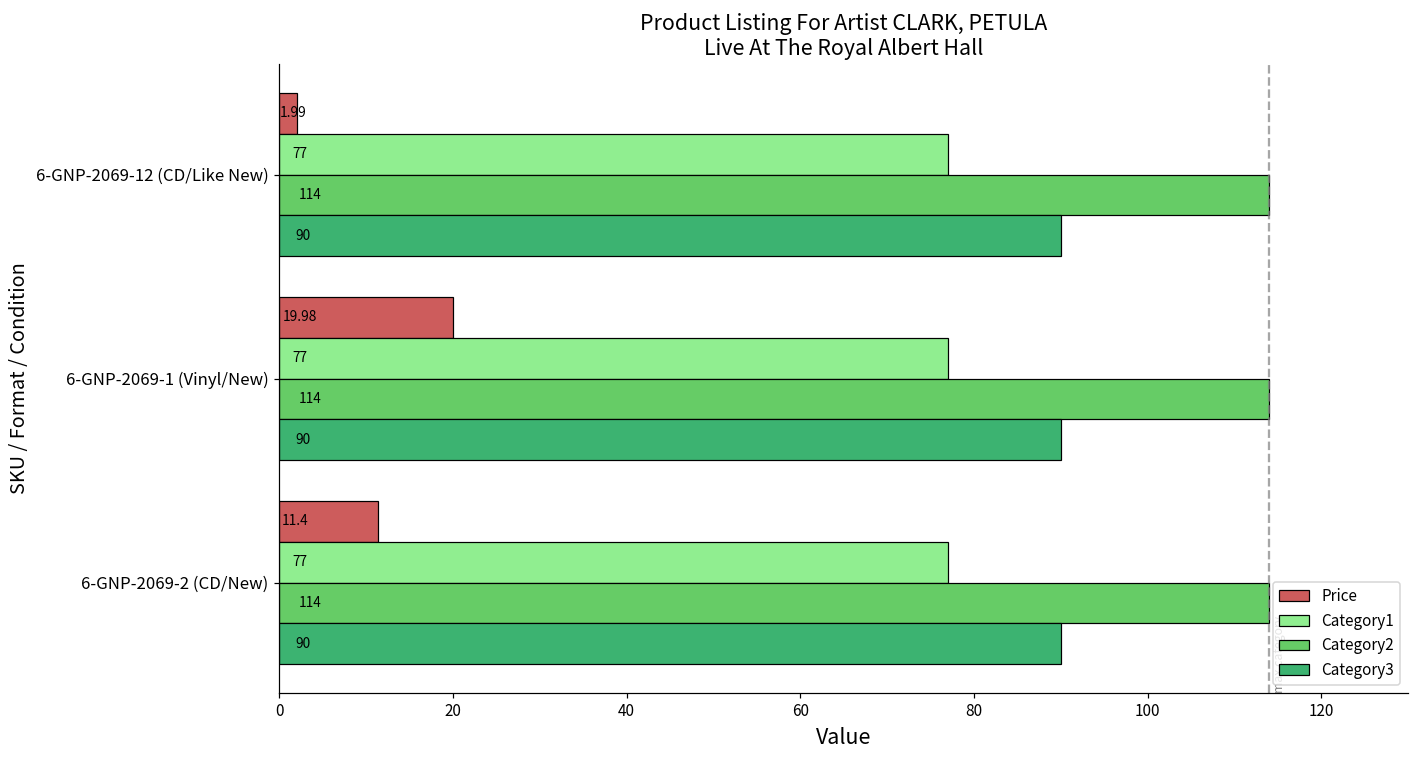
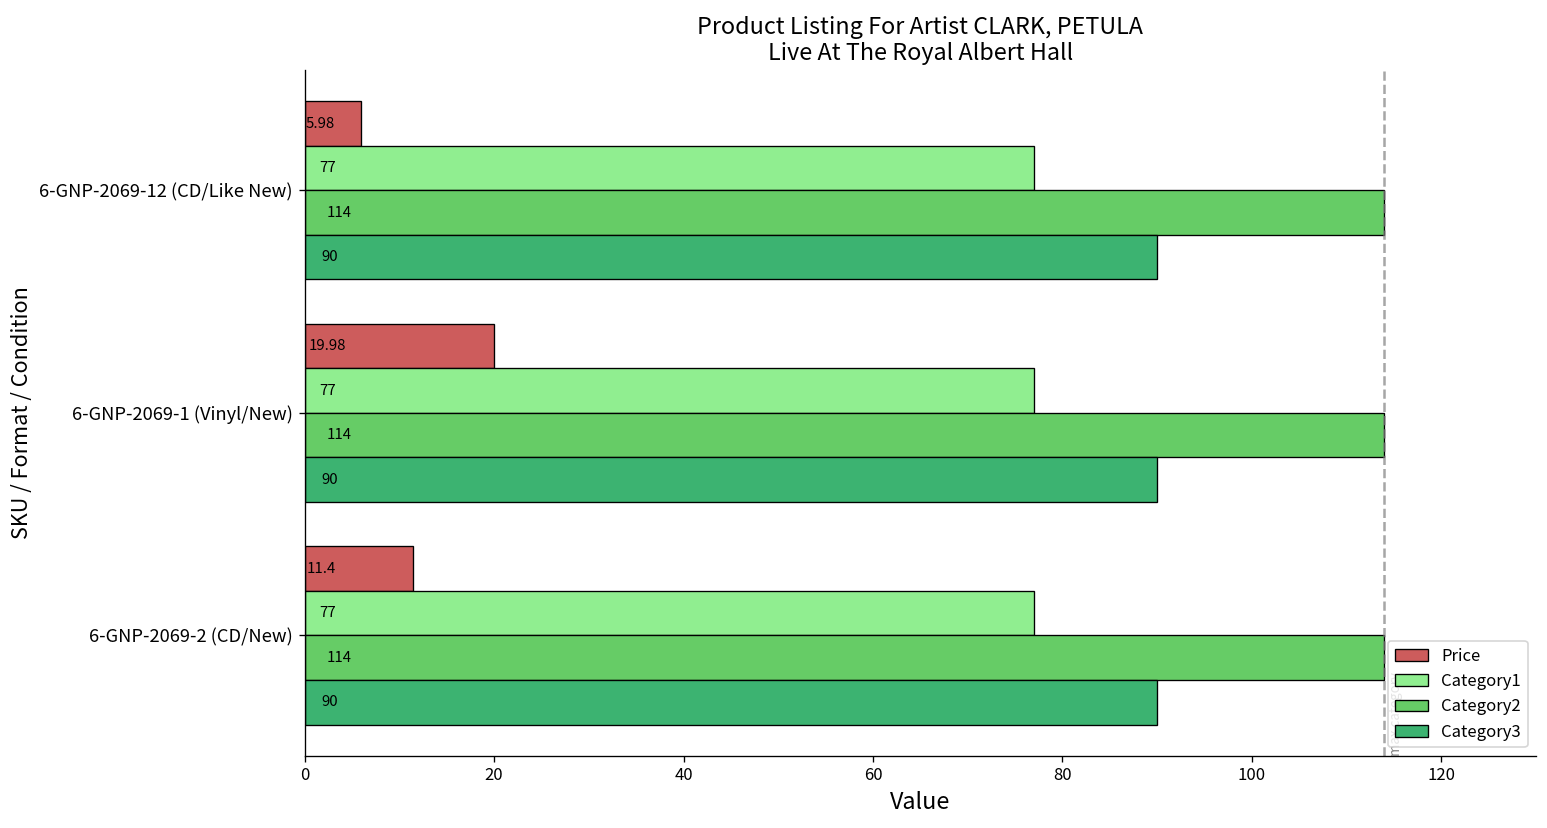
Price, 6-GNP-2069-12 (CD/Like New): 1.99 -> 5.98
